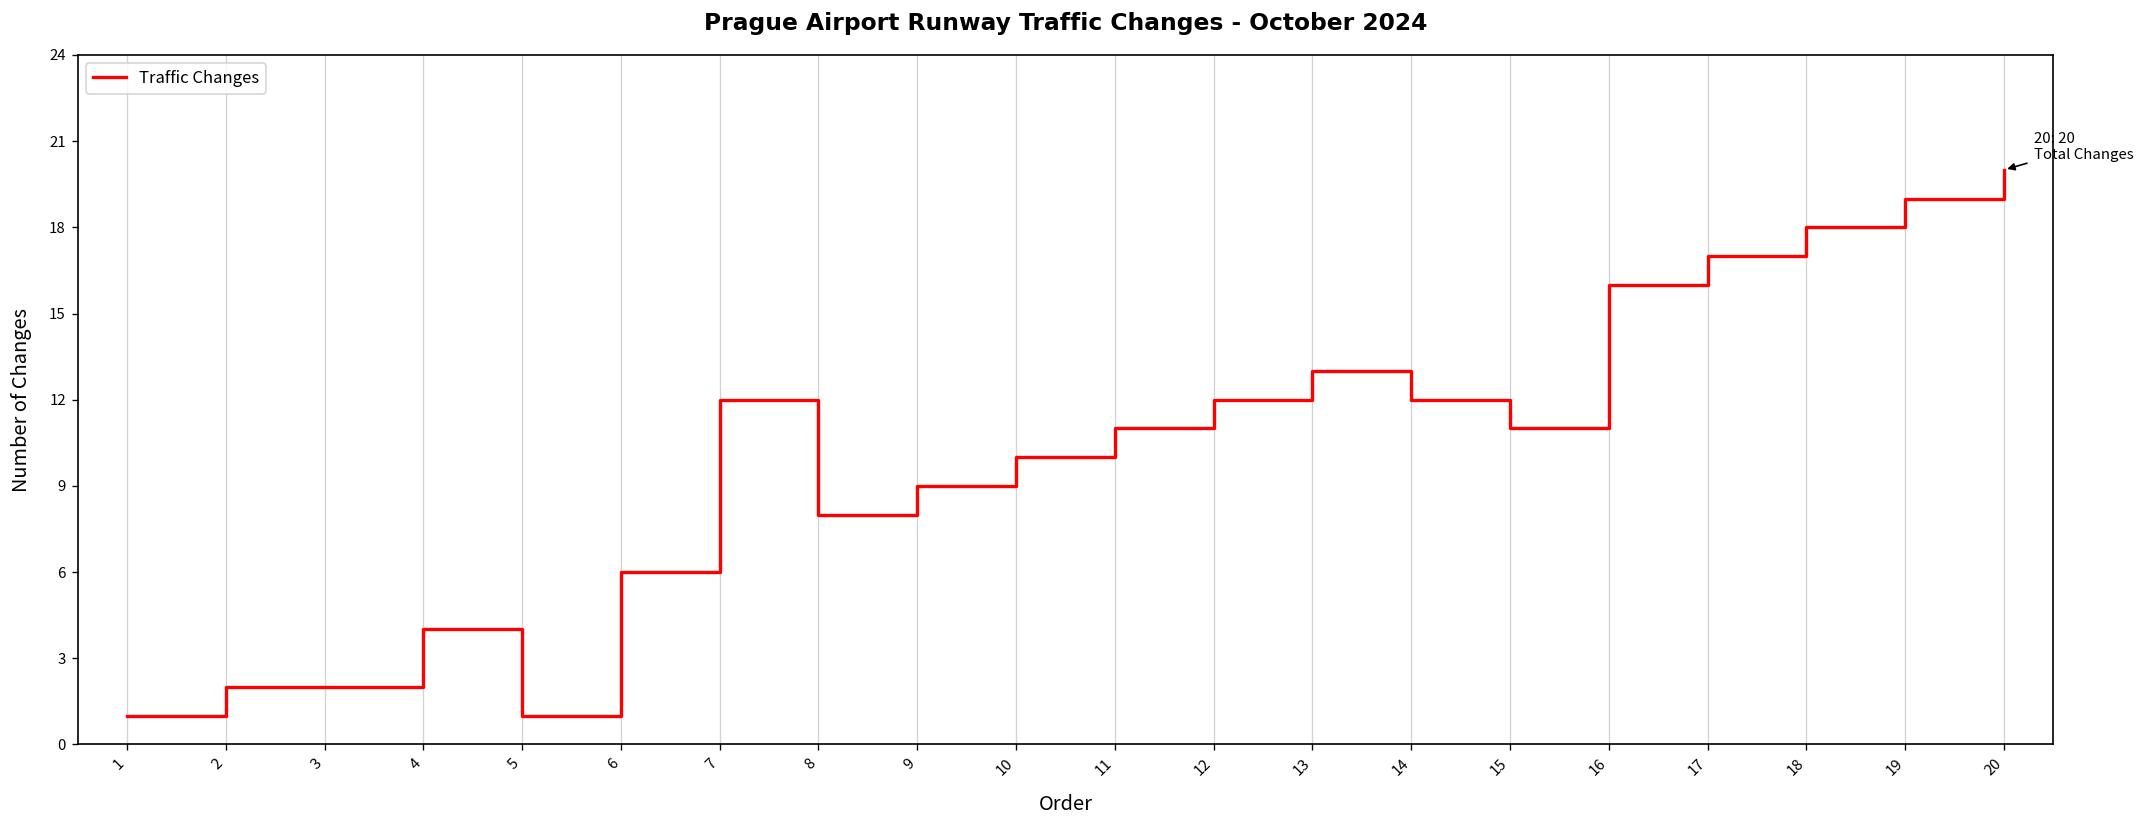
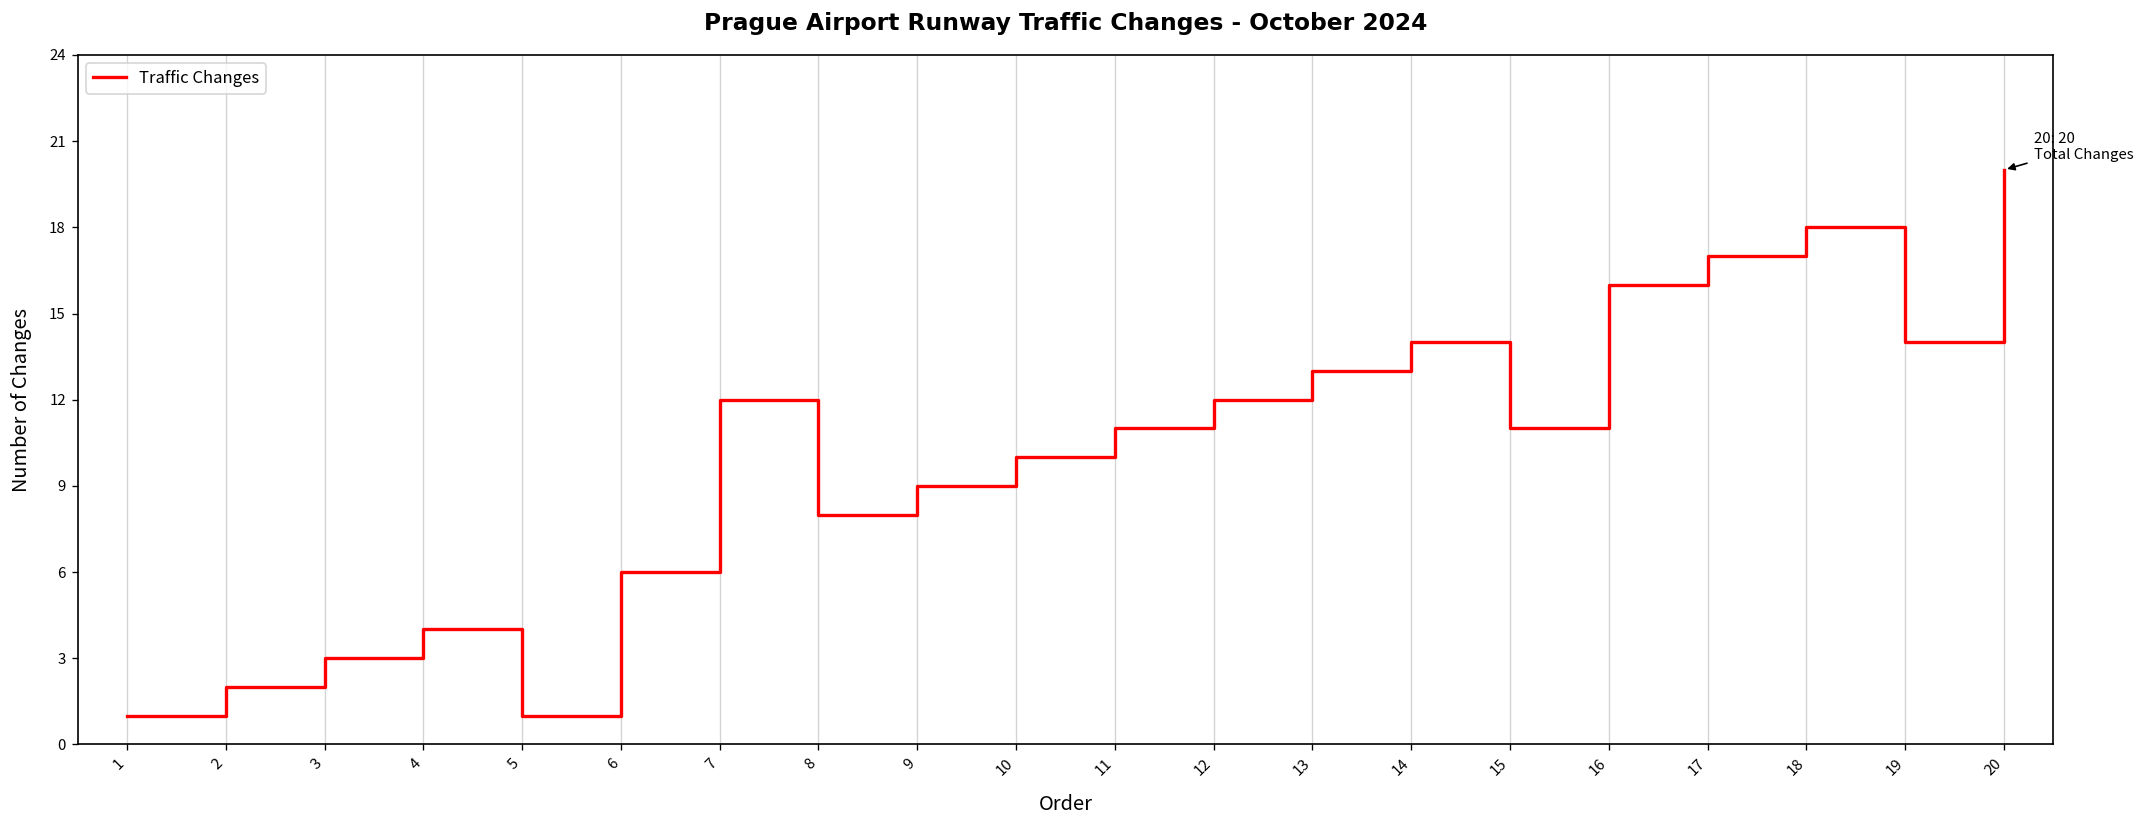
3: 2 -> 3
14: 12 -> 14
19: 19 -> 14
